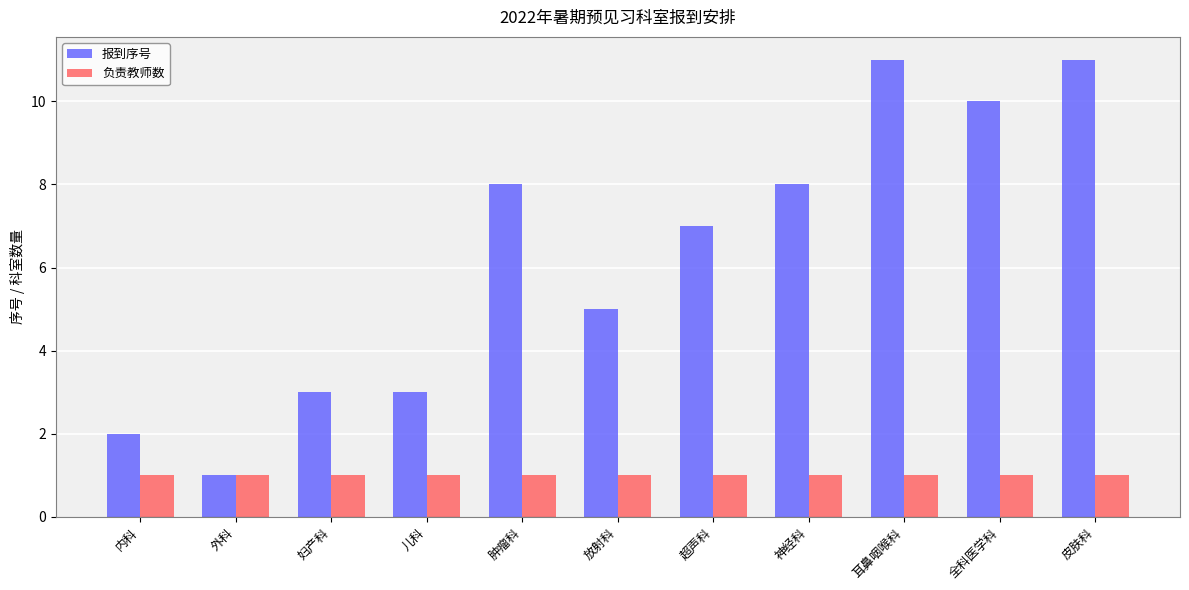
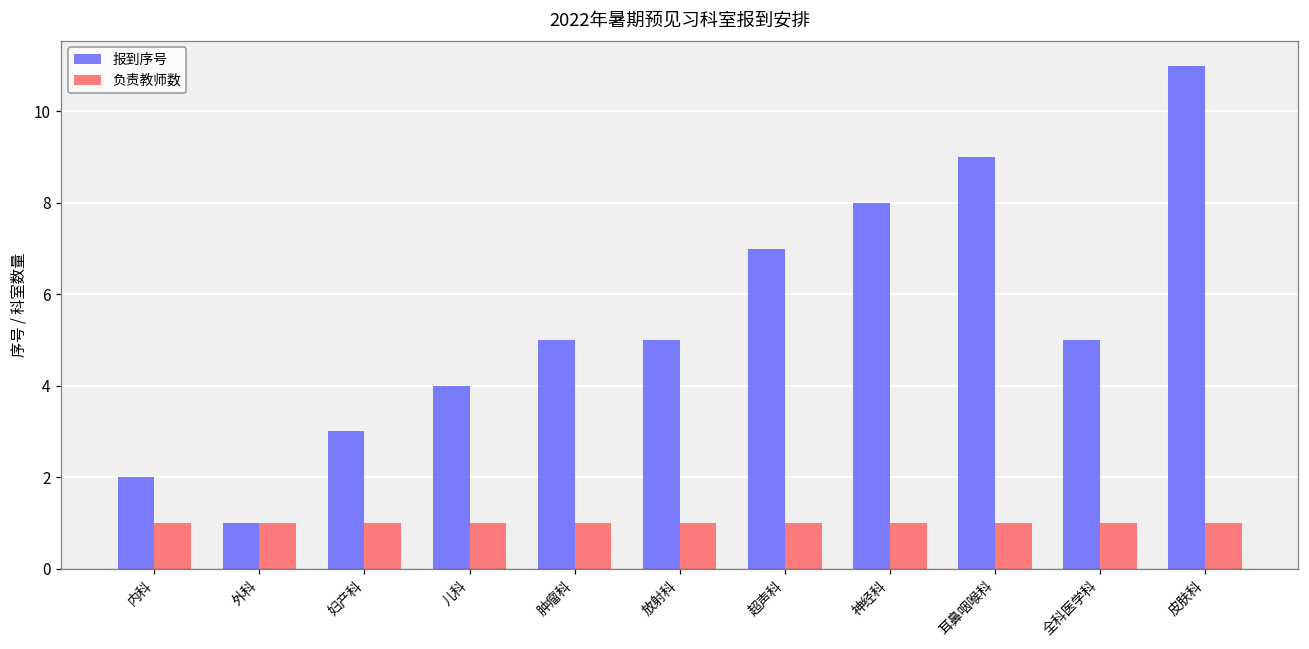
报到序号, 儿科: 3 -> 4
报到序号, 肿瘤科: 8 -> 5
报到序号, 耳鼻咽喉科: 11 -> 9
报到序号, 全科医学科: 10 -> 5
